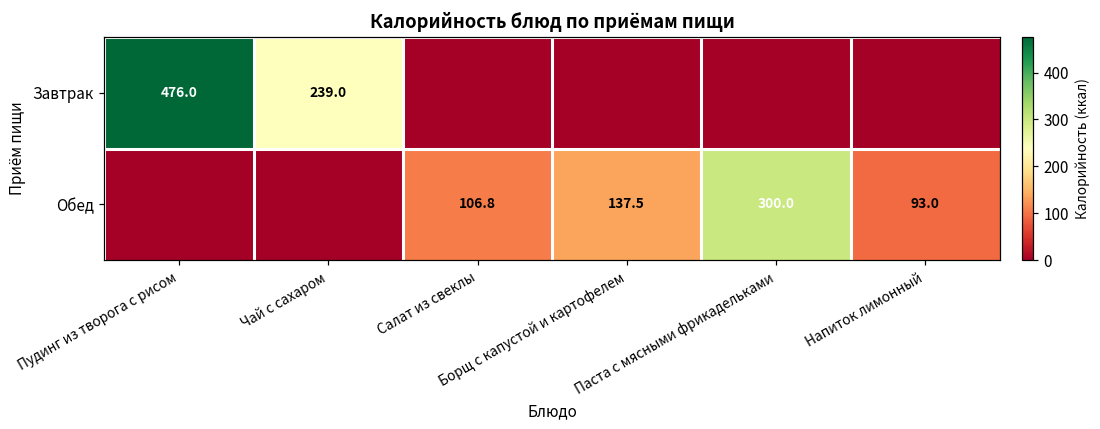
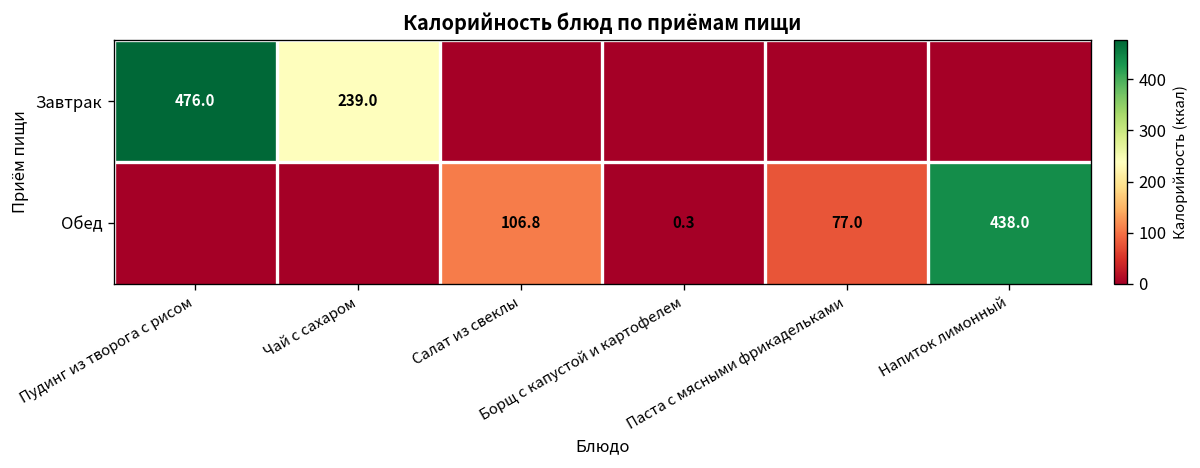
Обед, Борщ с капустой и картофелем: 137.5 -> 0.3
Обед, Паста с мясными фрикадельками: 300.0 -> 77.0
Обед, Напиток лимонный: 93.0 -> 438.0
